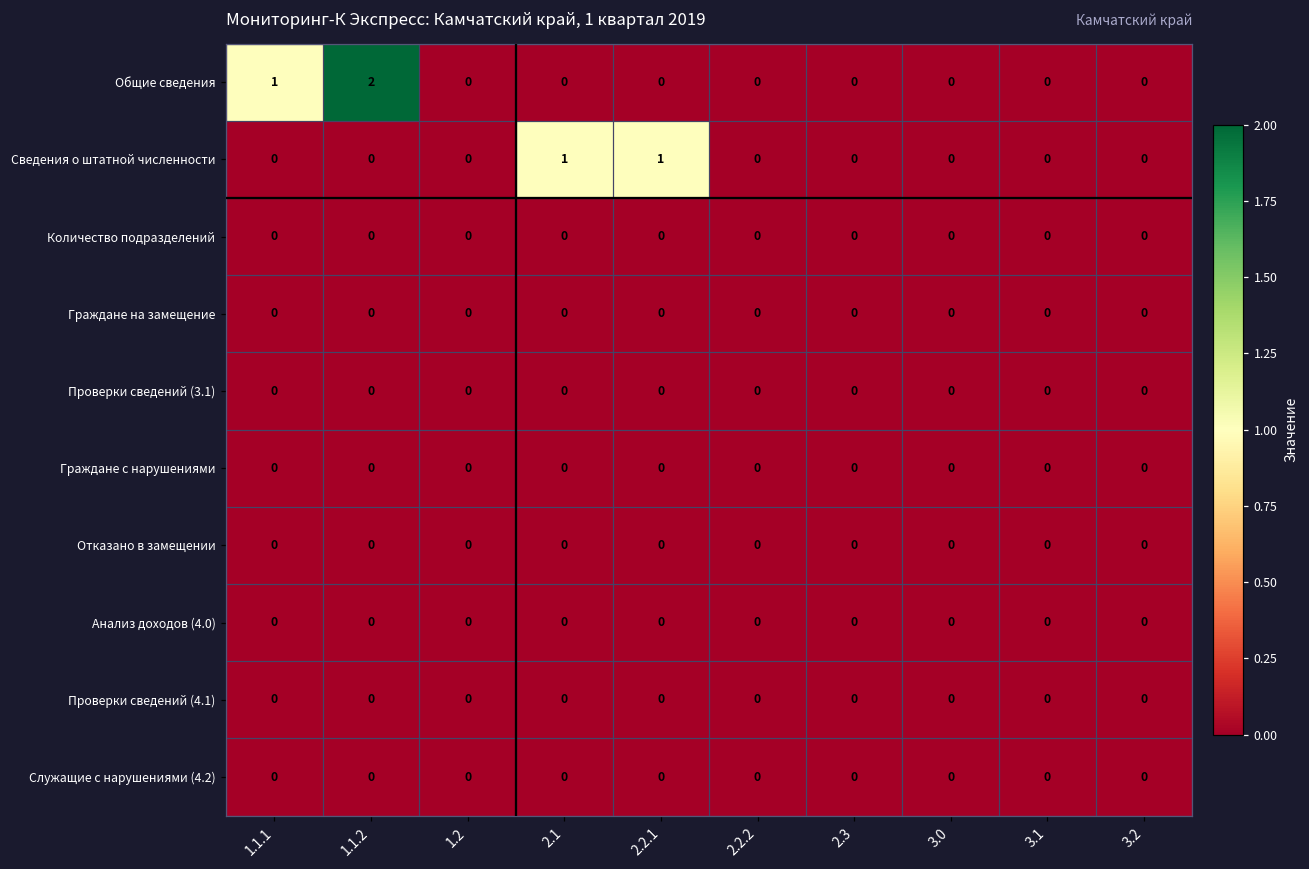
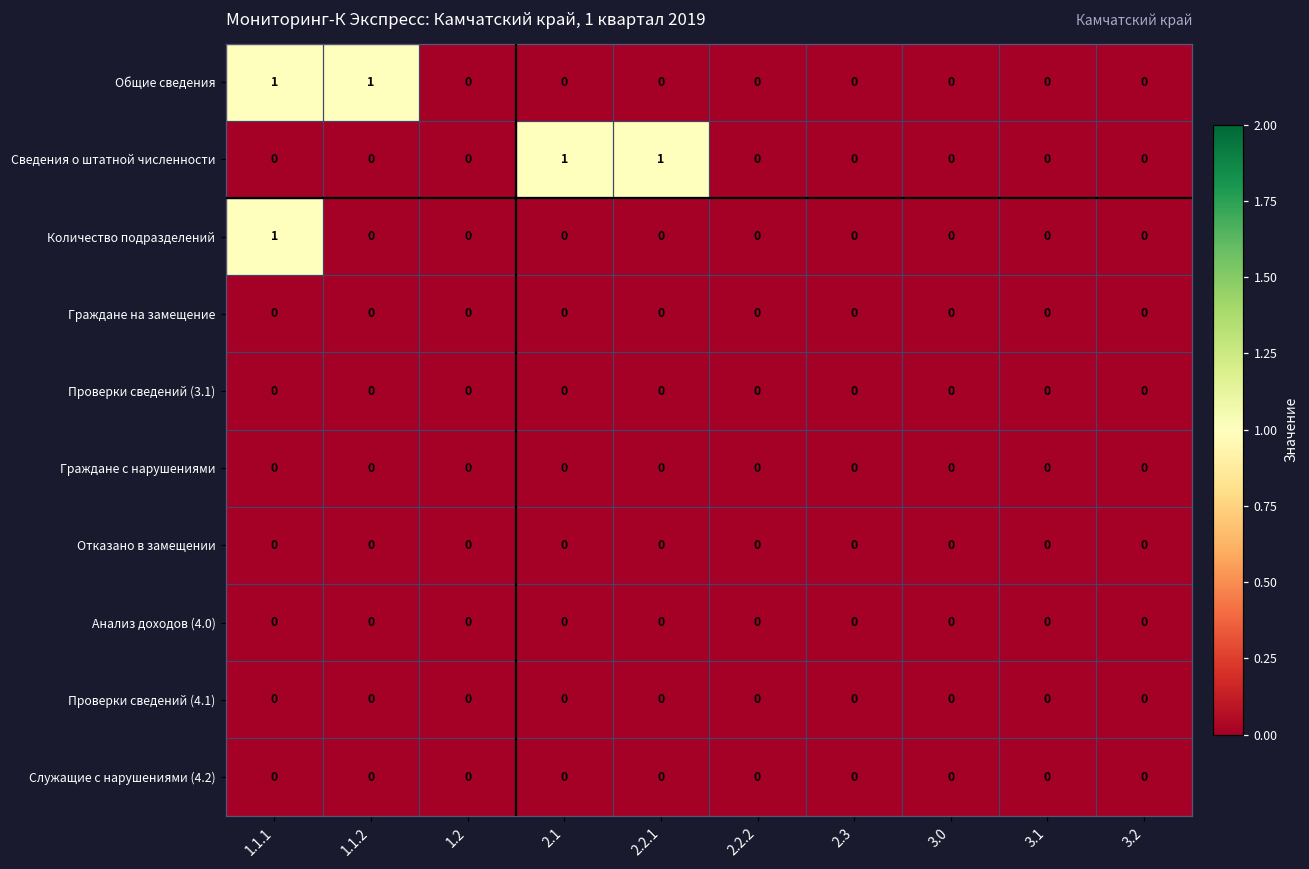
Общие сведения, 1.1.2: 2 -> 1
Количество подразделений, 1.1.1: 0 -> 1
